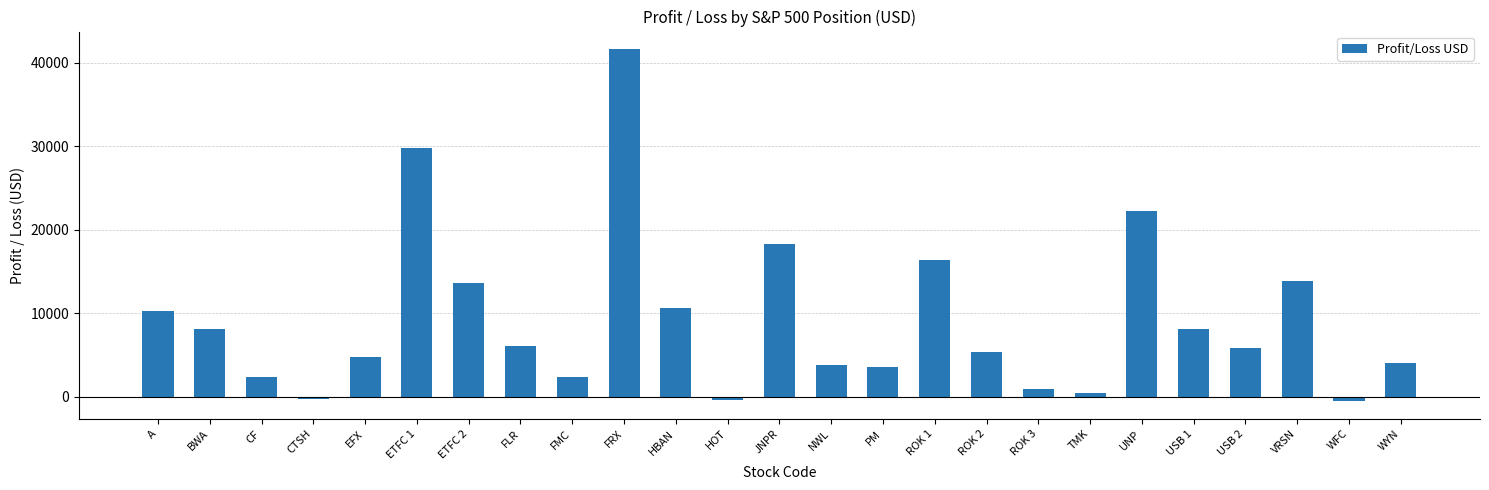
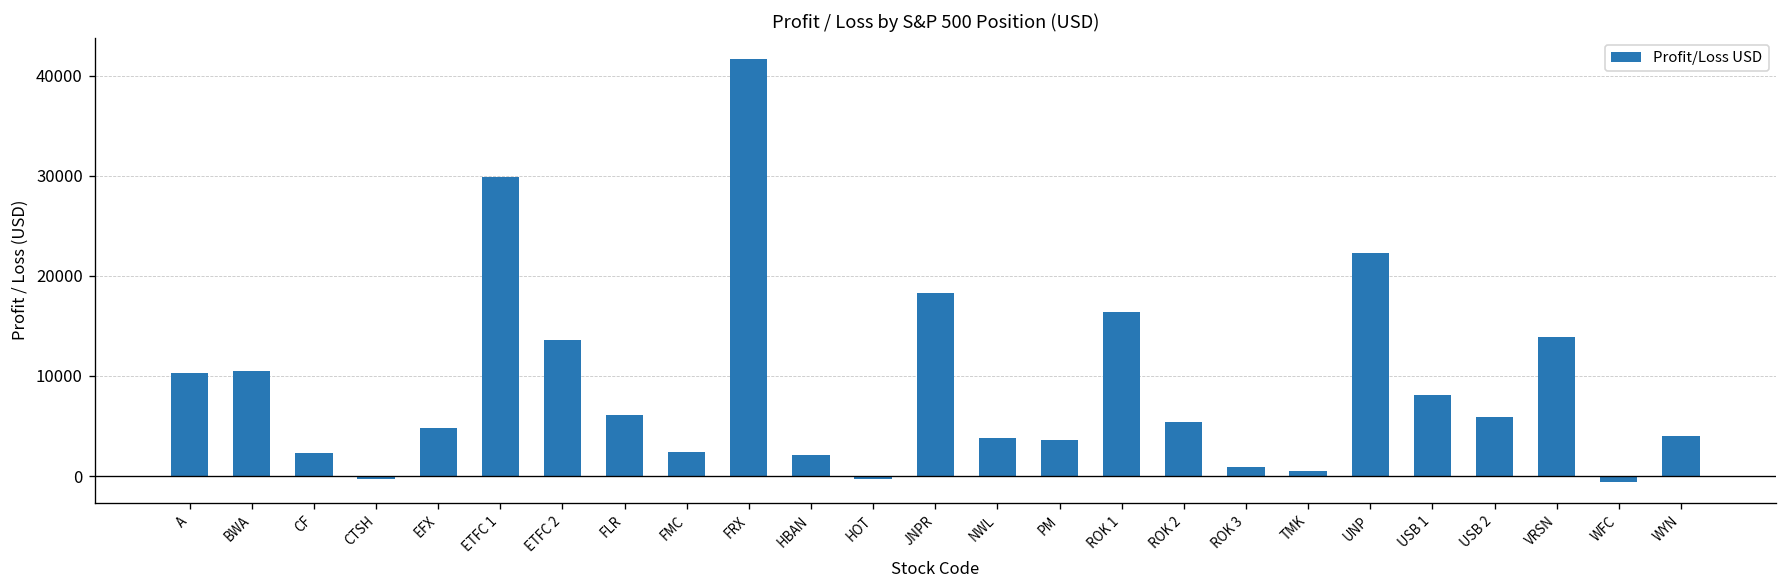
BWA: 8000 -> 11000
HBAN: 11000 -> 2000
